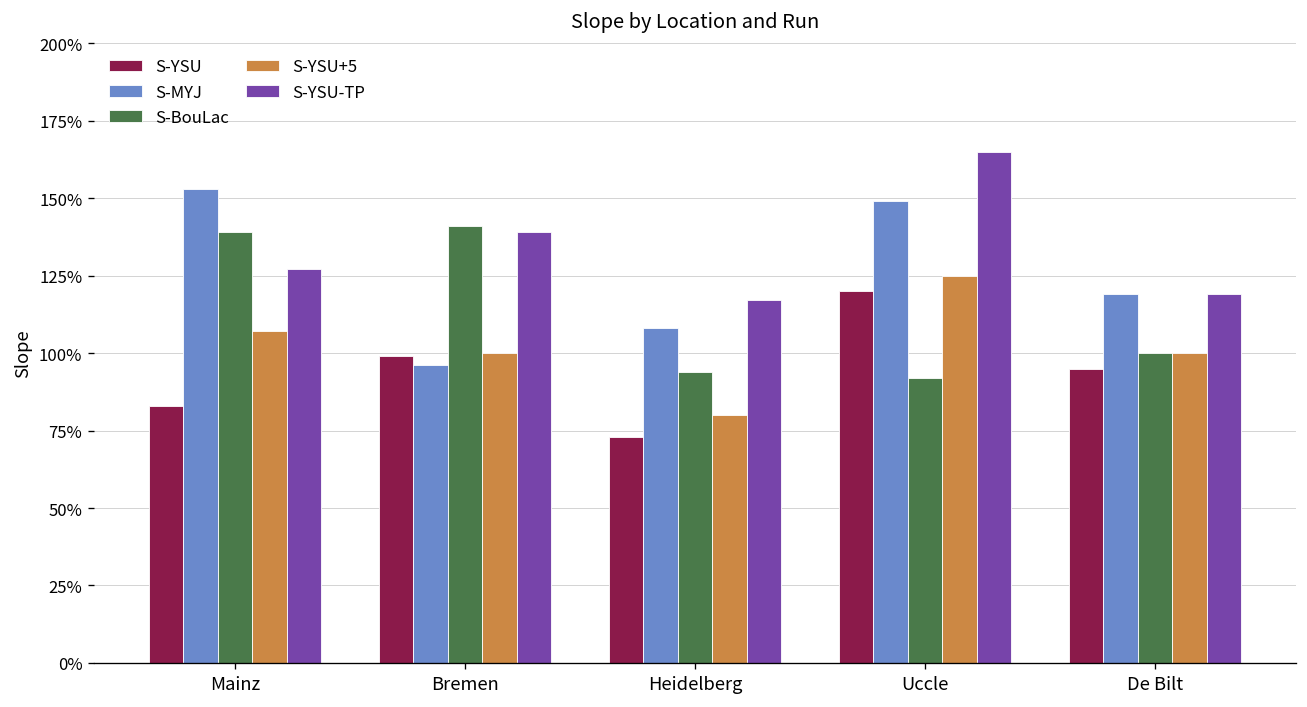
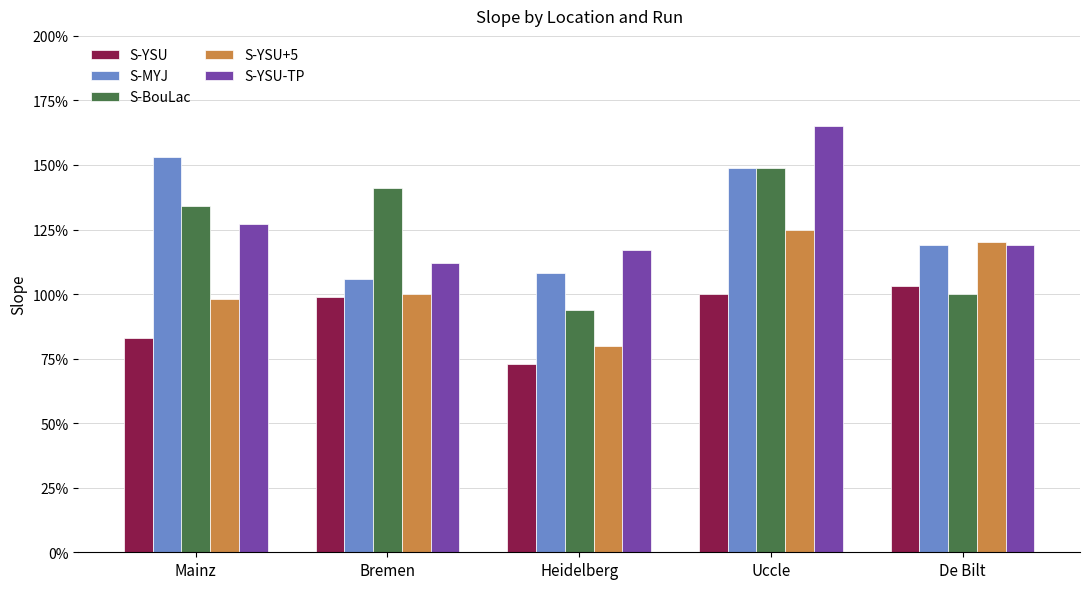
S-BouLac, Mainz: 139% -> 134%
S-YSU+5, Mainz: 107% -> 98%
S-MYJ, Bremen: 96% -> 106%
S-YSU-TP, Bremen: 139% -> 112%
S-YSU, Uccle: 120% -> 100%
S-BouLac, Uccle: 92% -> 149%
S-YSU, De Bilt: 95% -> 103%
S-YSU+5, De Bilt: 100% -> 120%
